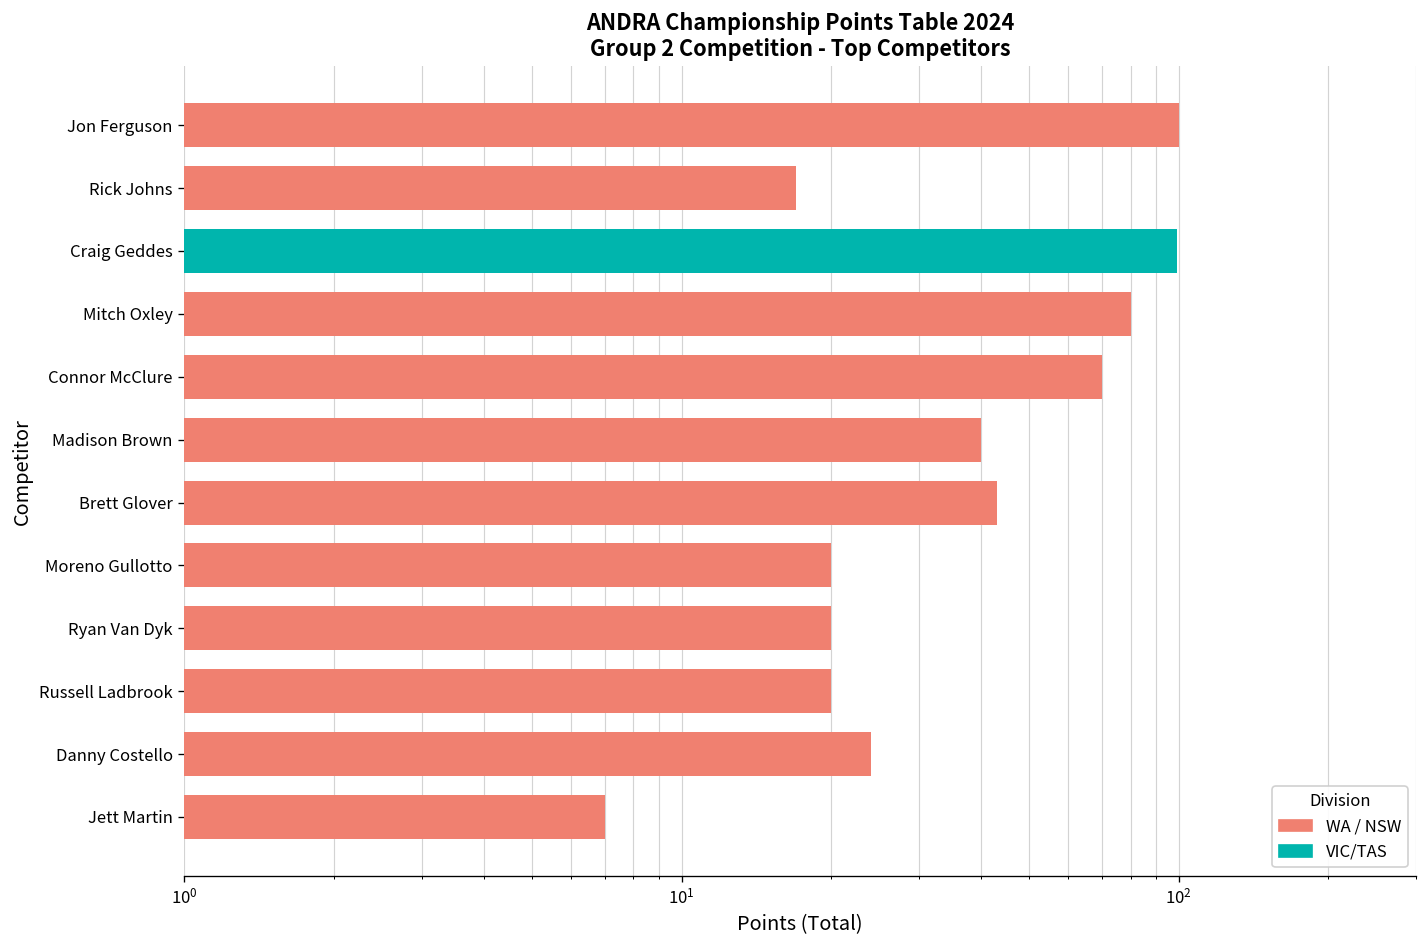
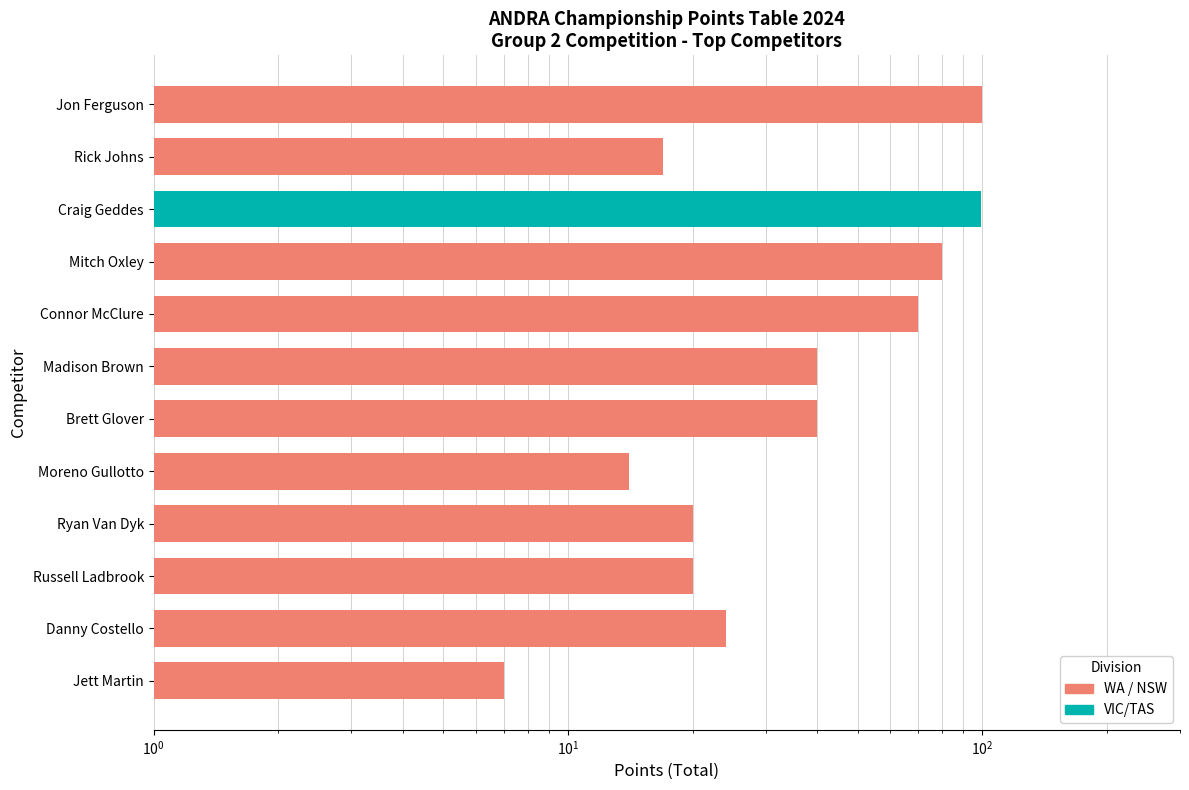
Brett Glover: 43 -> 40
Moreno Gullotto: 20 -> 14
